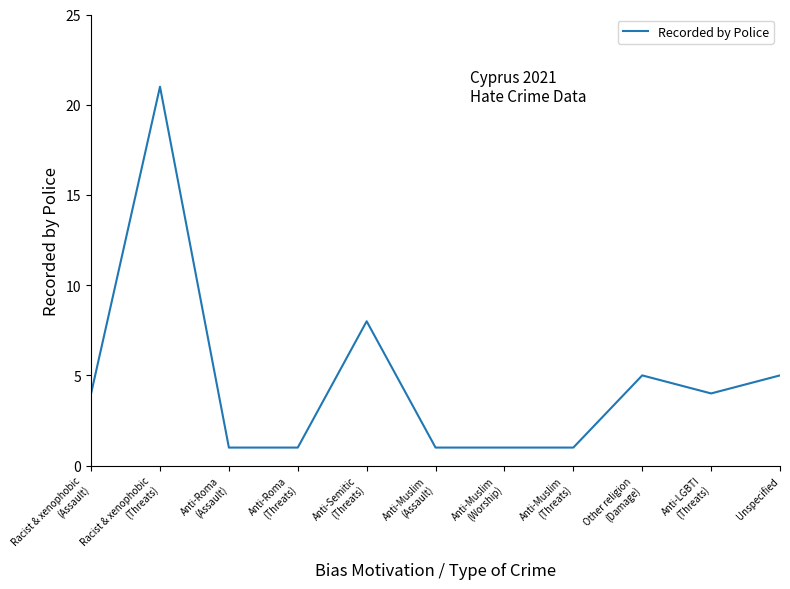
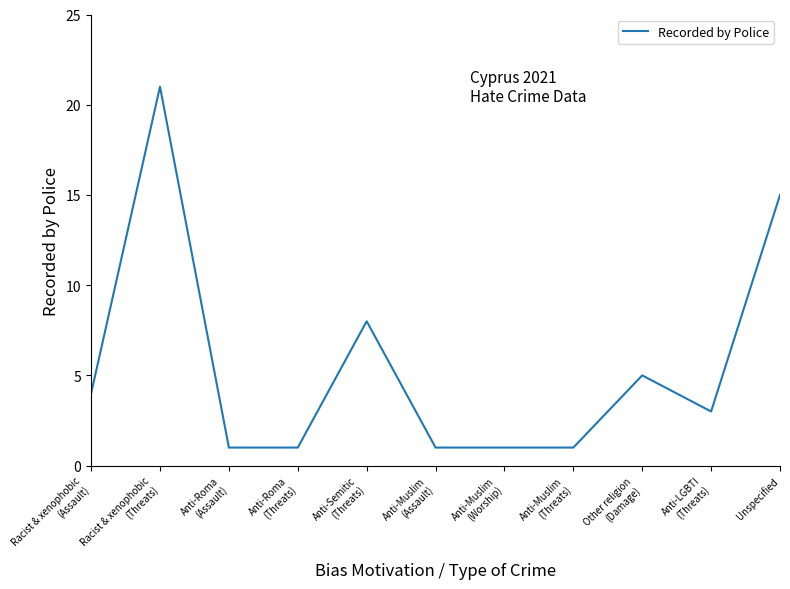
Anti-LGBTI (Threats): 4 -> 3
Unspecified: 5 -> 15
